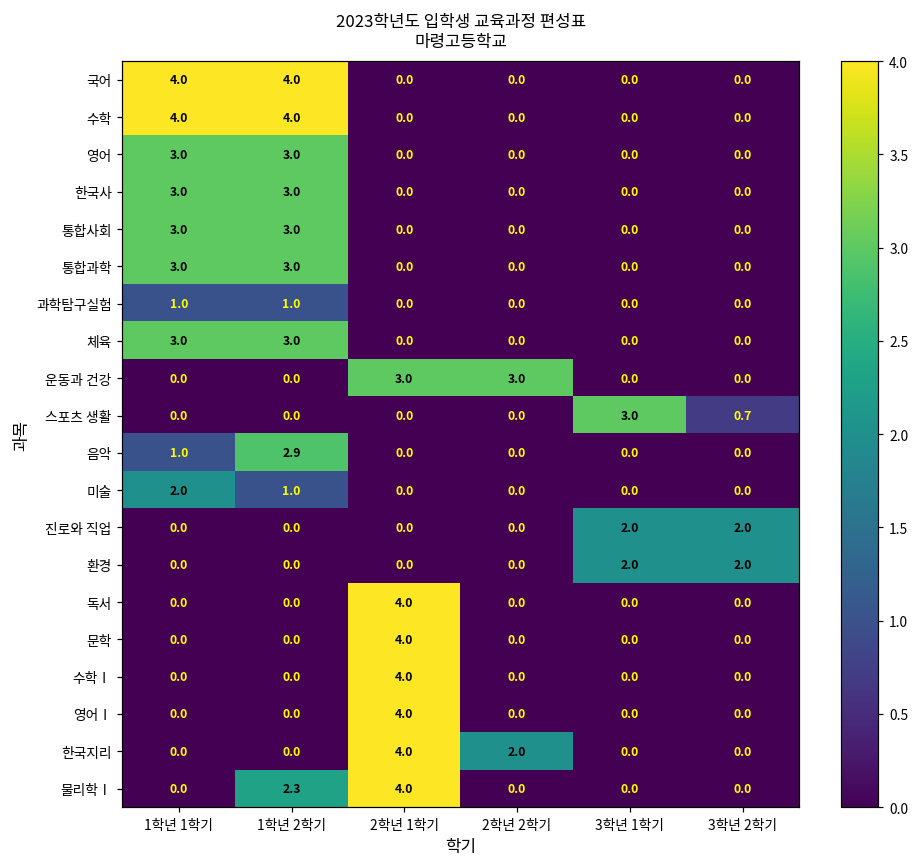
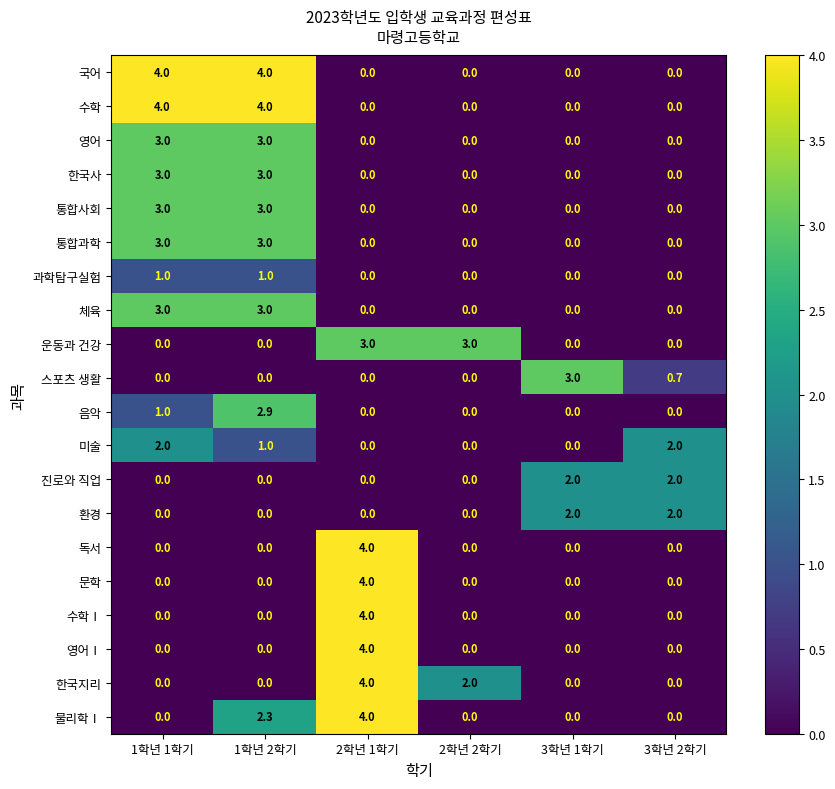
미술, 3학년 2학기: 0.0 -> 2.0
